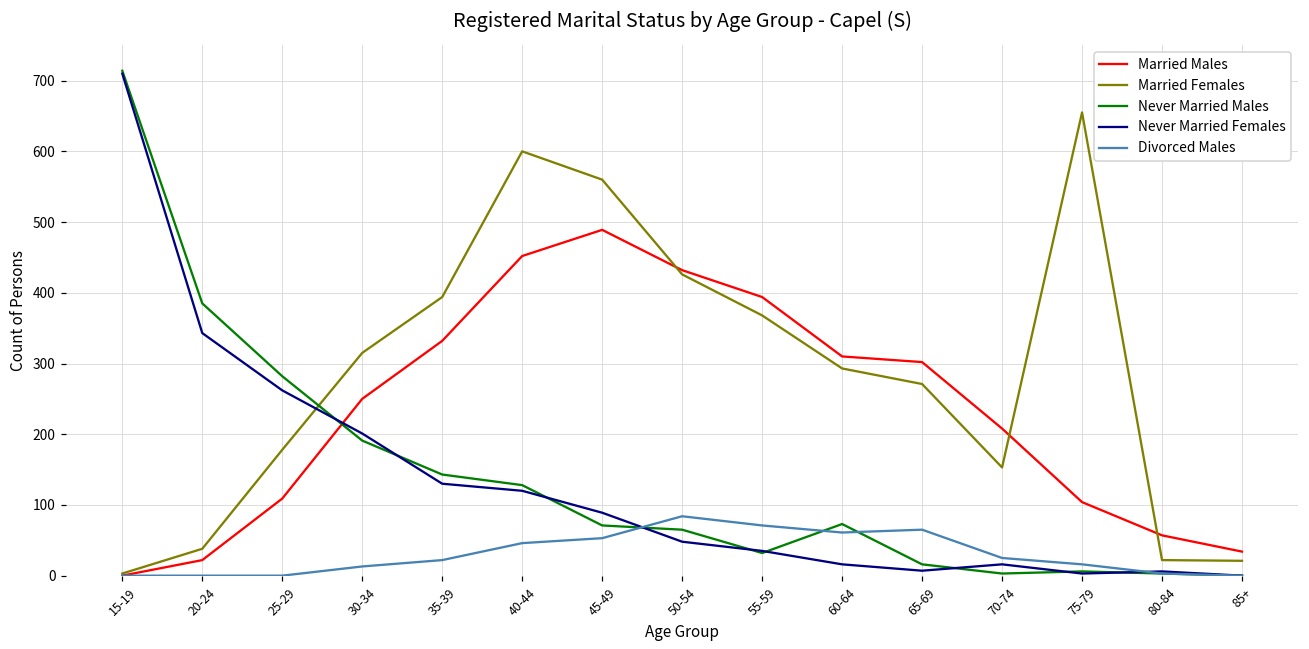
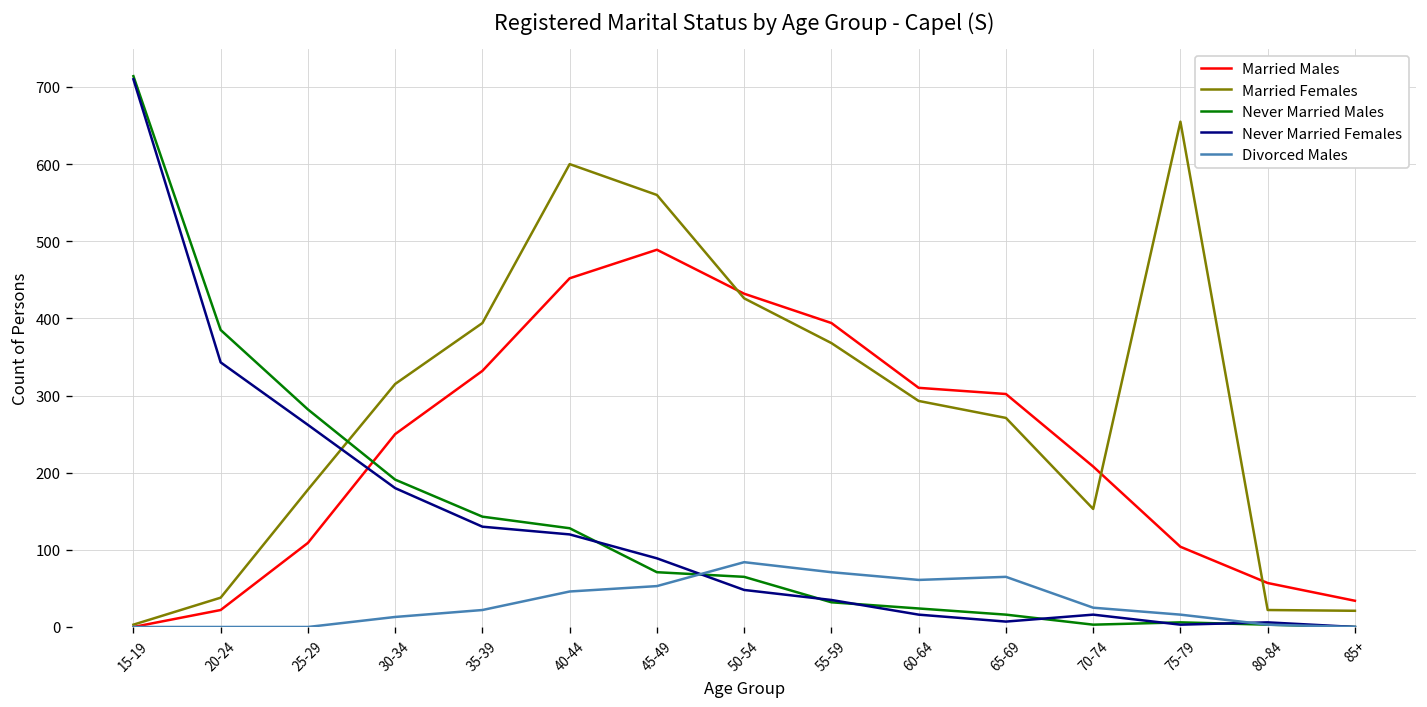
Never Married Females, 30-34: 200 -> 180
Never Married Males, 60-64: 70 -> 20
